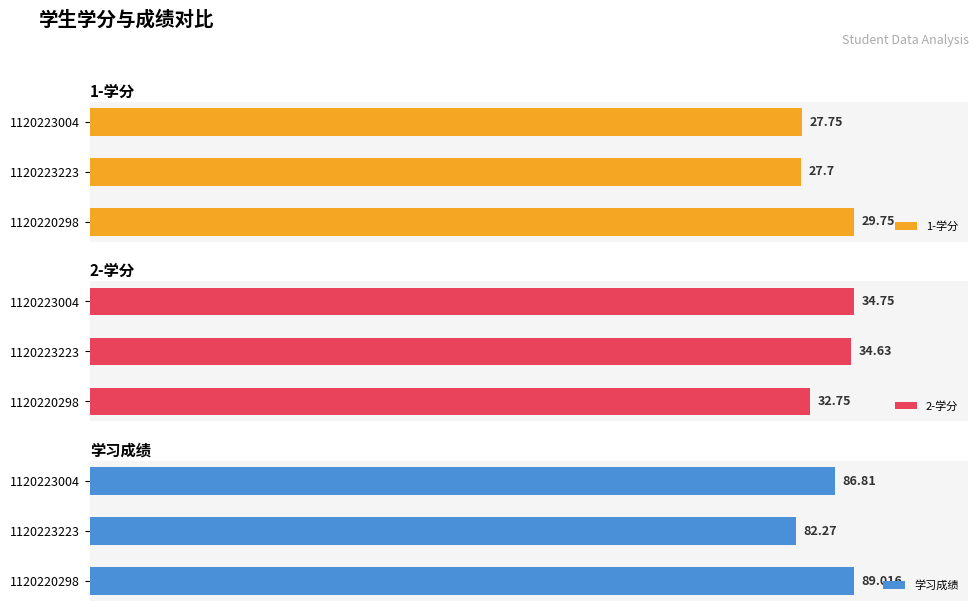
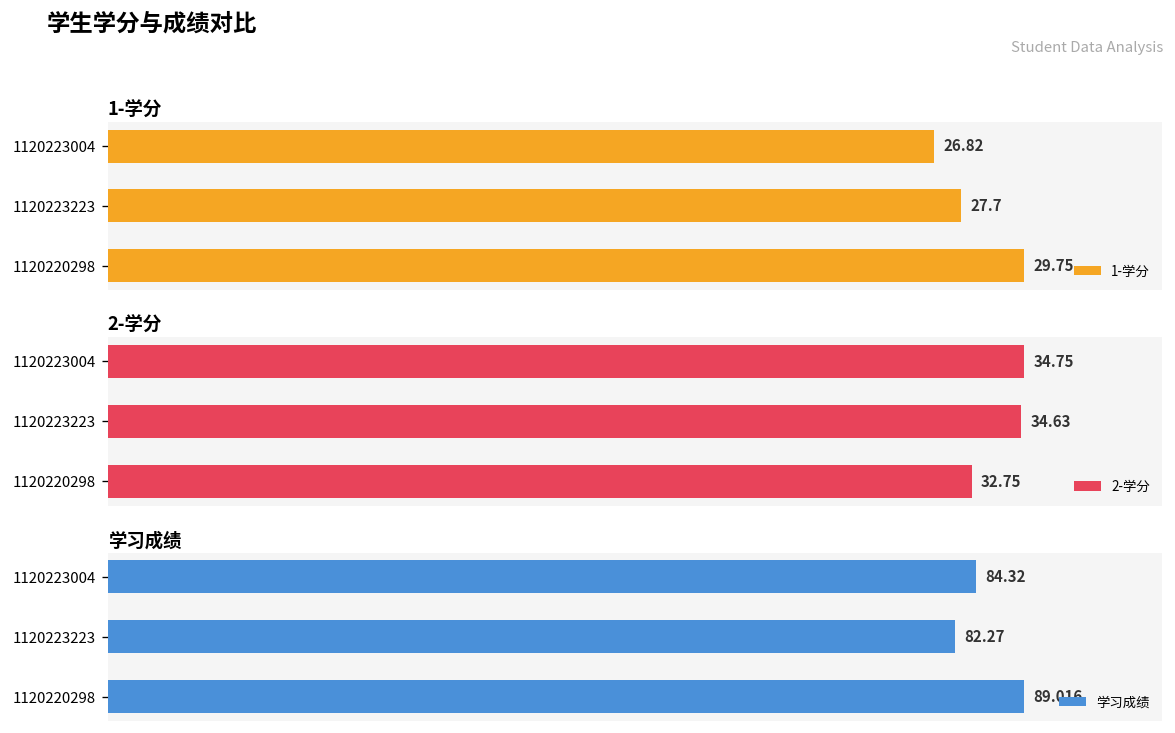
1-学分, 1120223004: 27.75 -> 26.82
学习成绩, 1120223004: 86.81 -> 84.32
